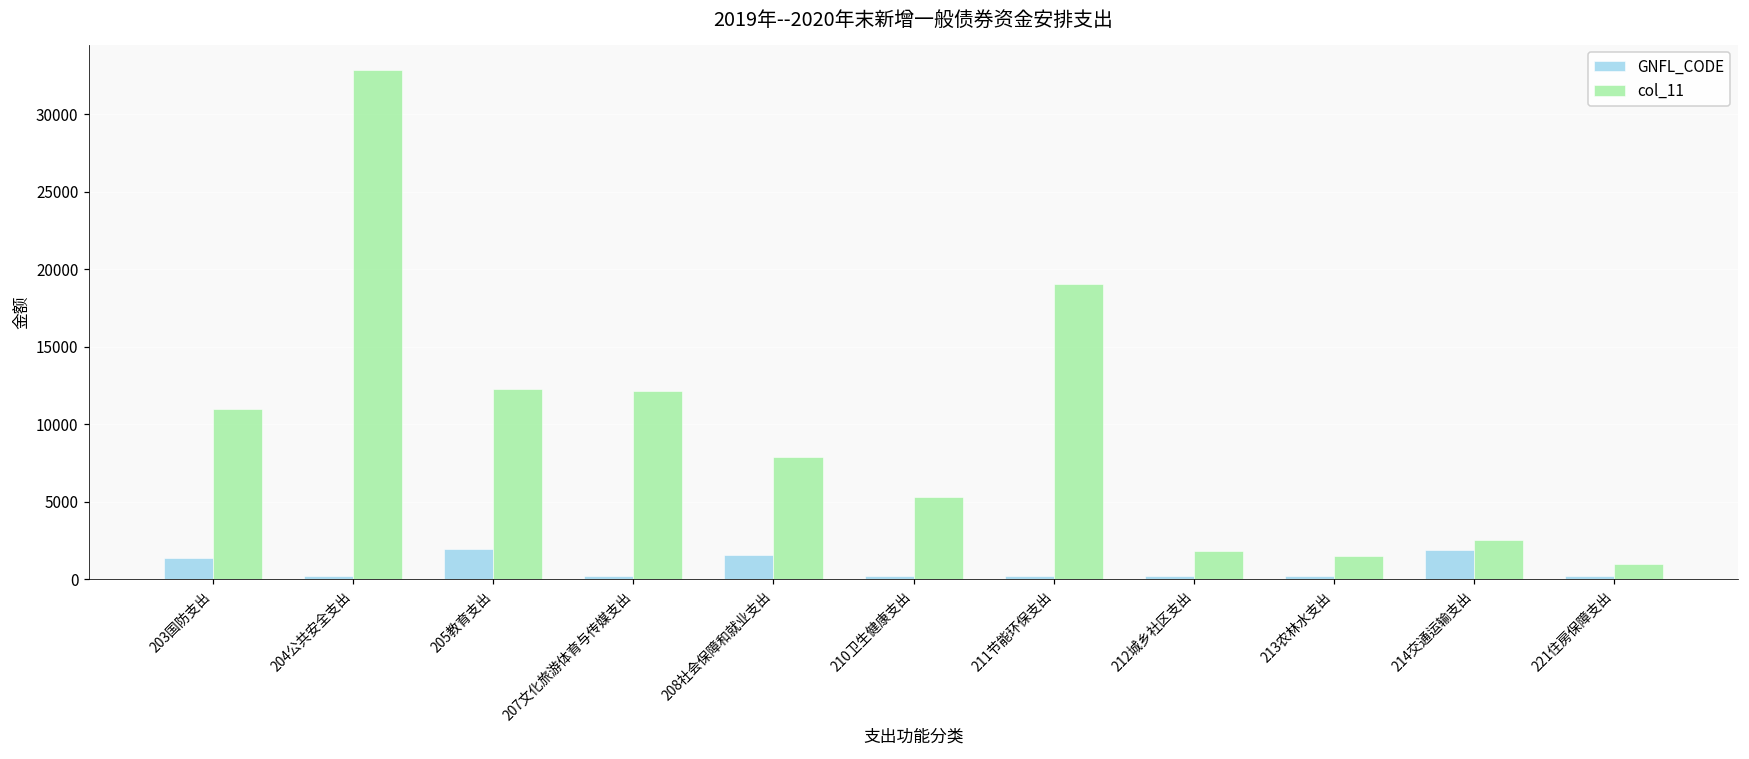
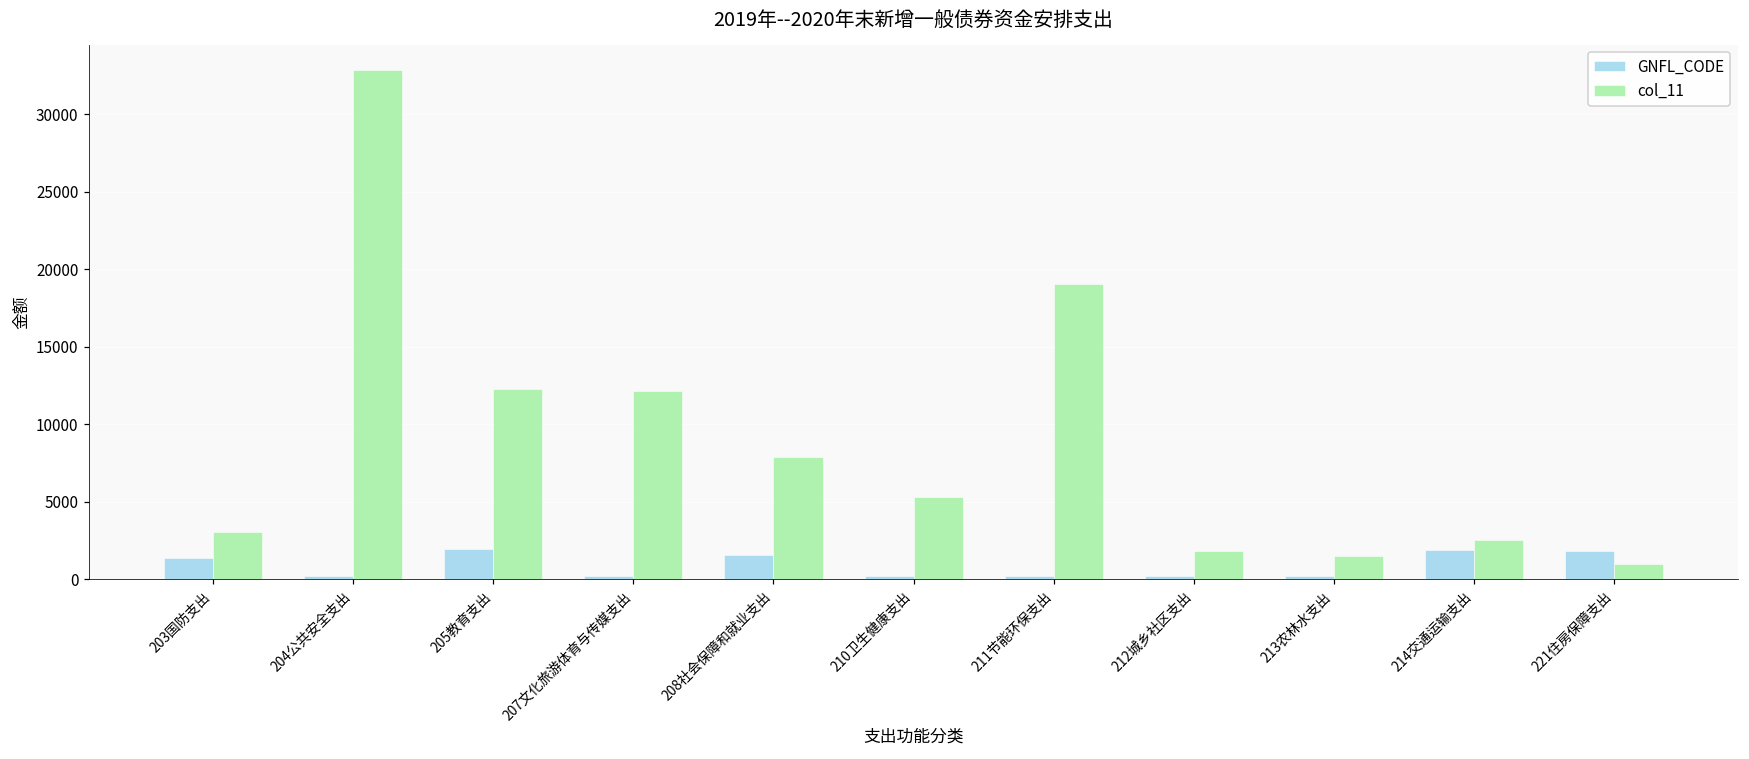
col_11, 203国防支出: 11000 -> 3000
GNFL_CODE, 221住房保障支出: 200 -> 1800
